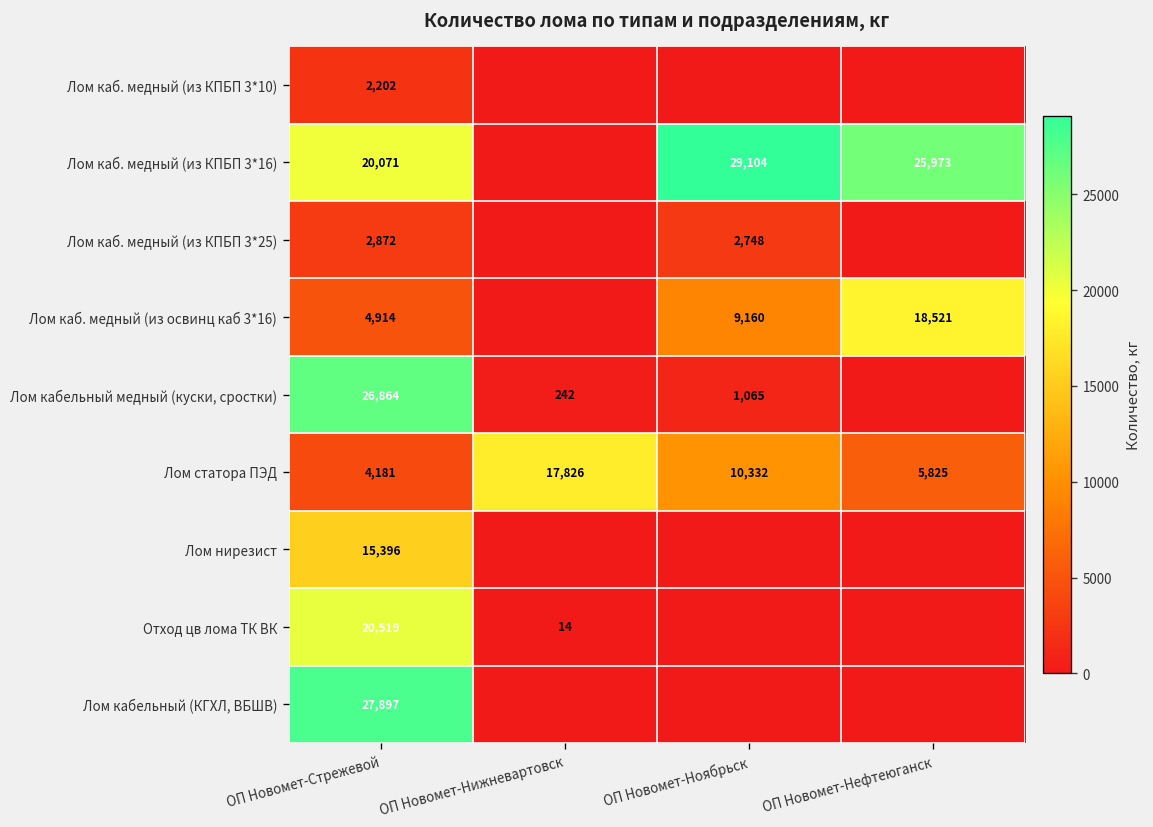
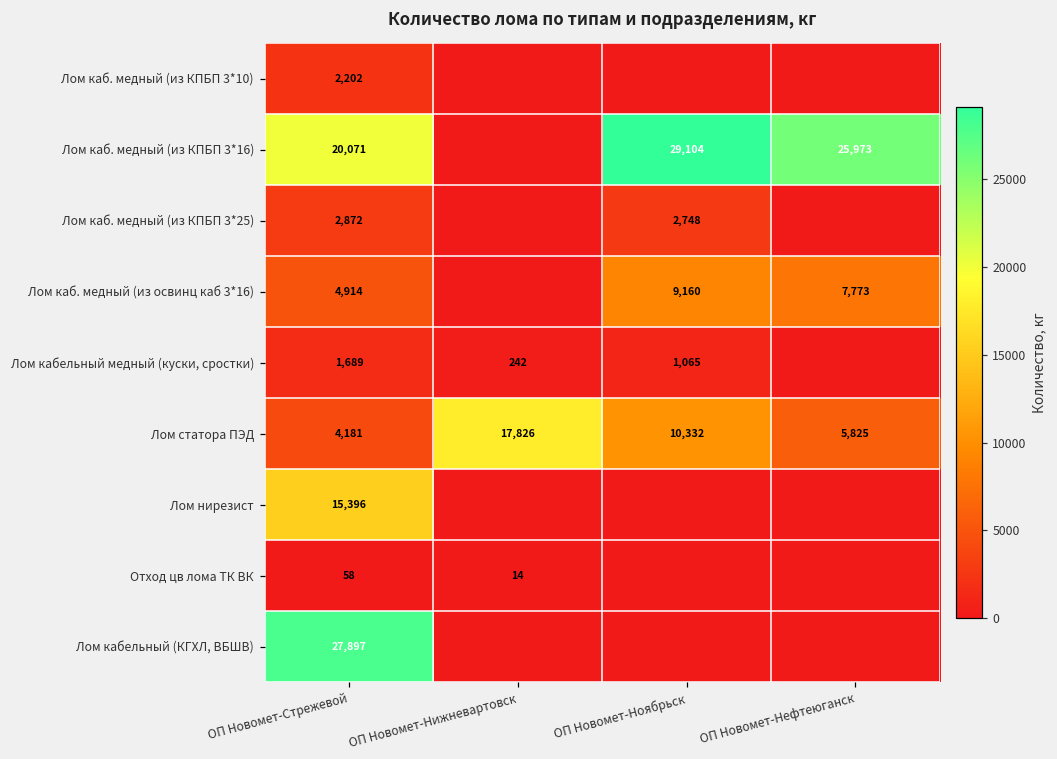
Лом каб. медный (из освинц каб 3*16), ОП Новомет-Нефтеюганск: 18,521 -> 7,773
Лом кабельный медный (куски, сростки), ОП Новомет-Стрежевой: 26,864 -> 1,689
Отход цв лома ТК ВК, ОП Новомет-Стрежевой: 20,519 -> 58
